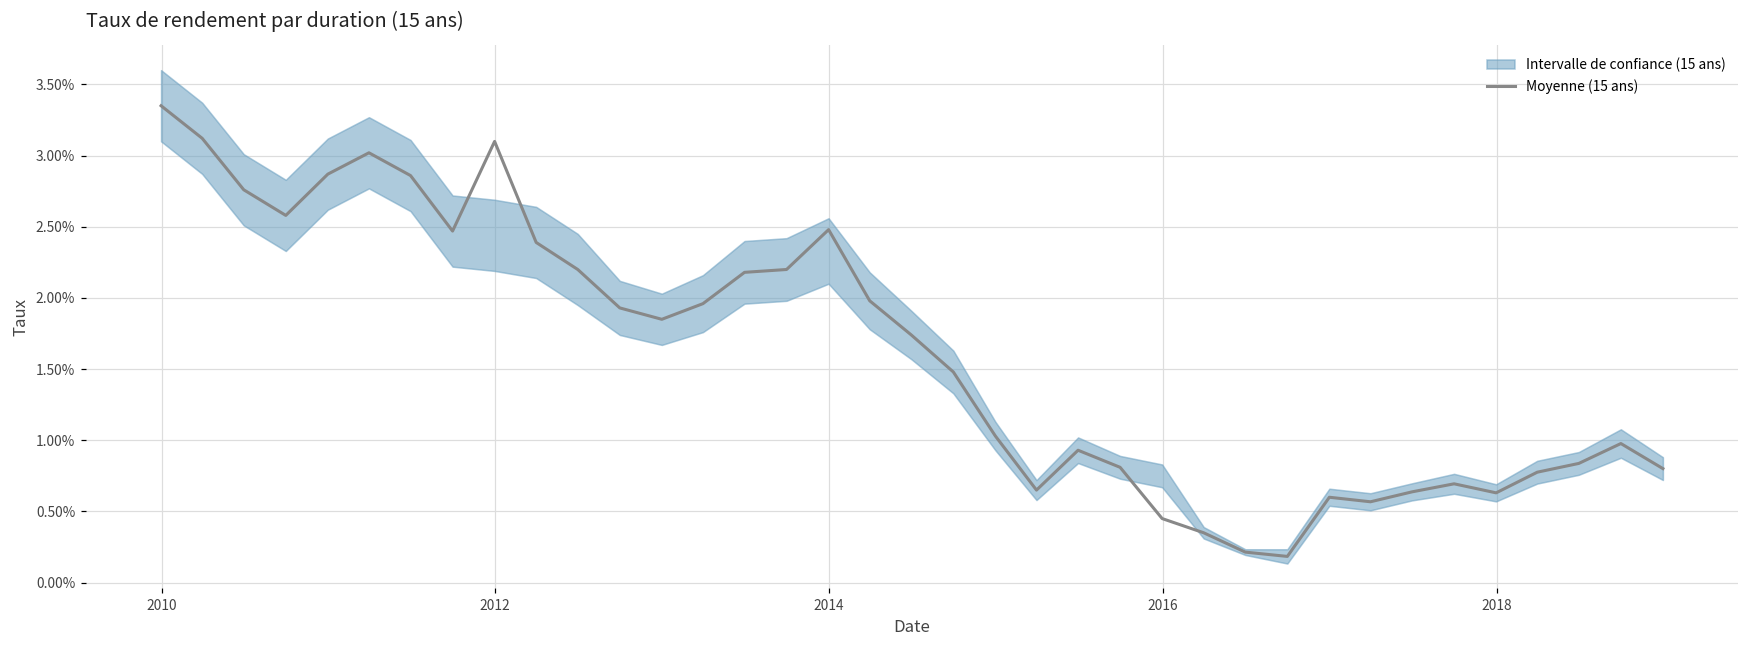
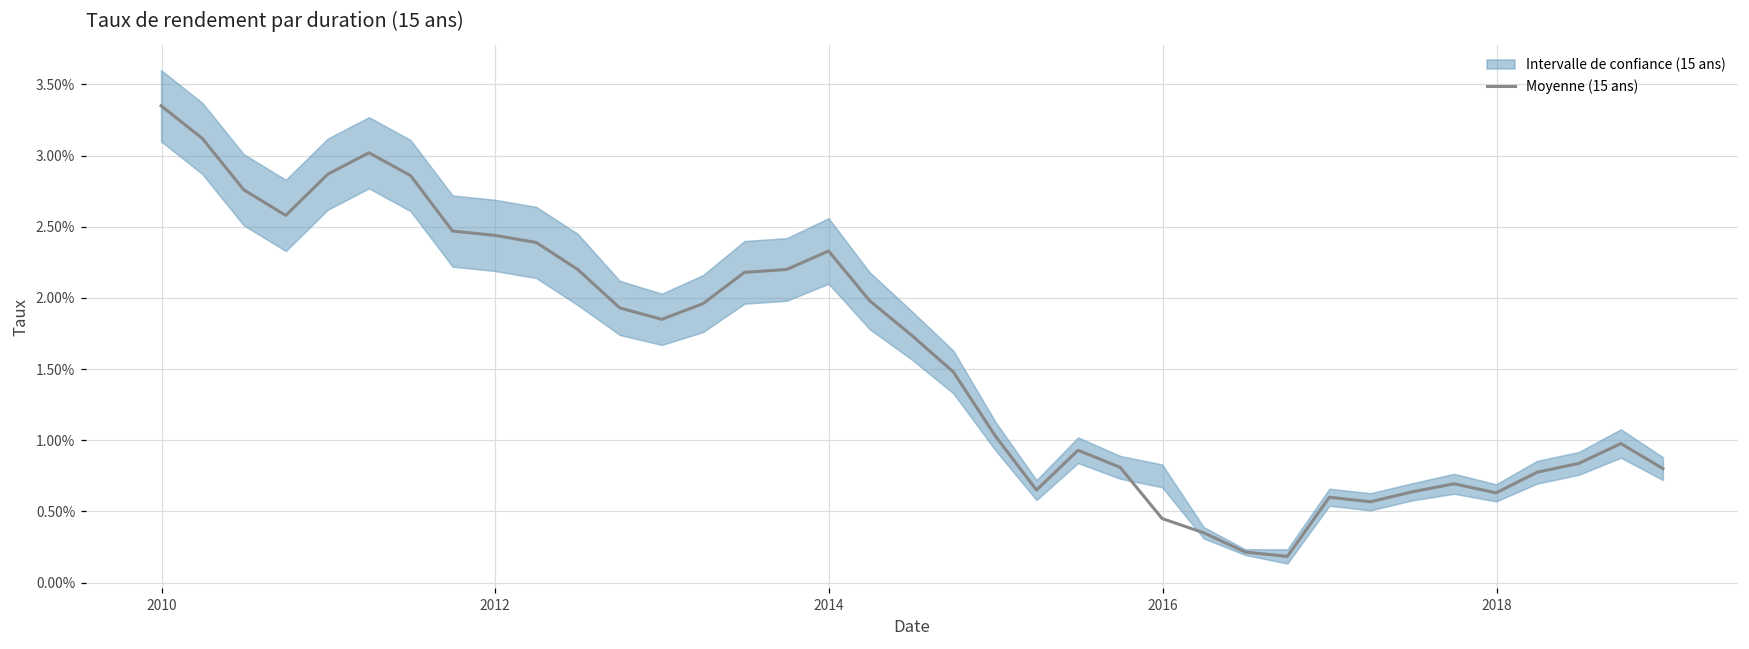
Moyenne (15 ans), 2012: 3.10% -> 2.44%
Moyenne (15 ans), 2014: 2.48% -> 2.33%
